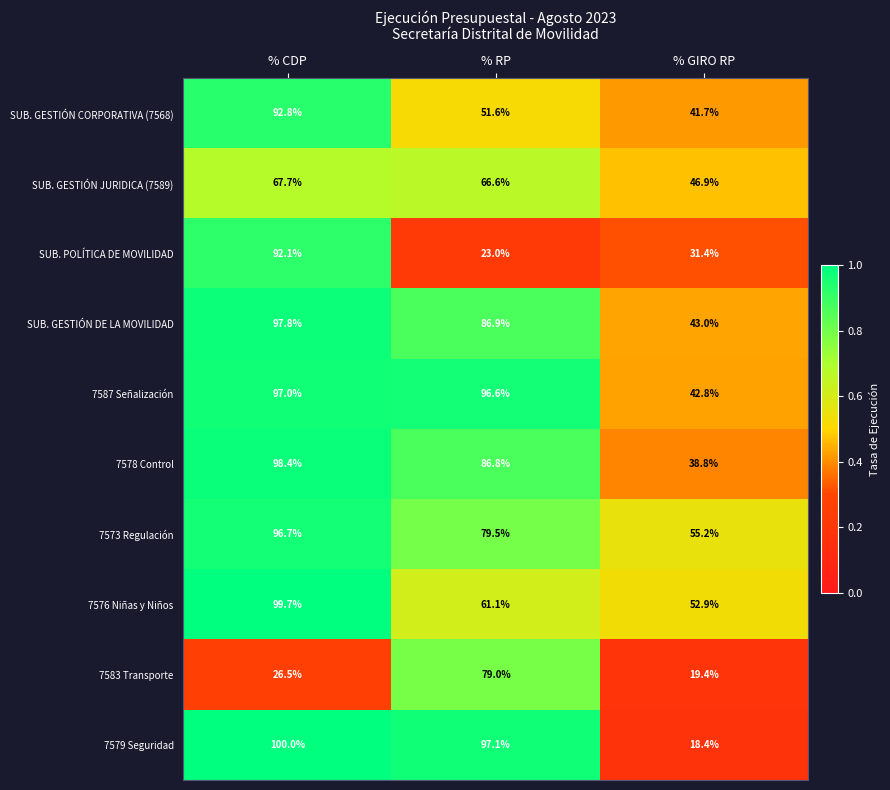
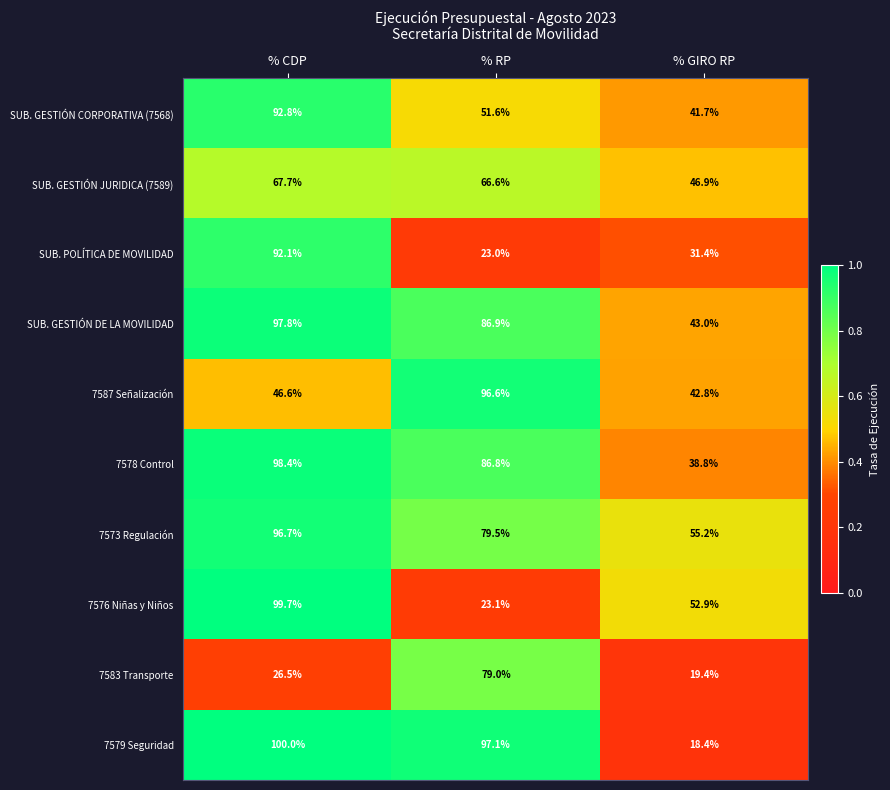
7587 Señalización, % CDP: 97.0% -> 46.6%
7576 Niñas y Niños, % RP: 61.1% -> 23.1%
